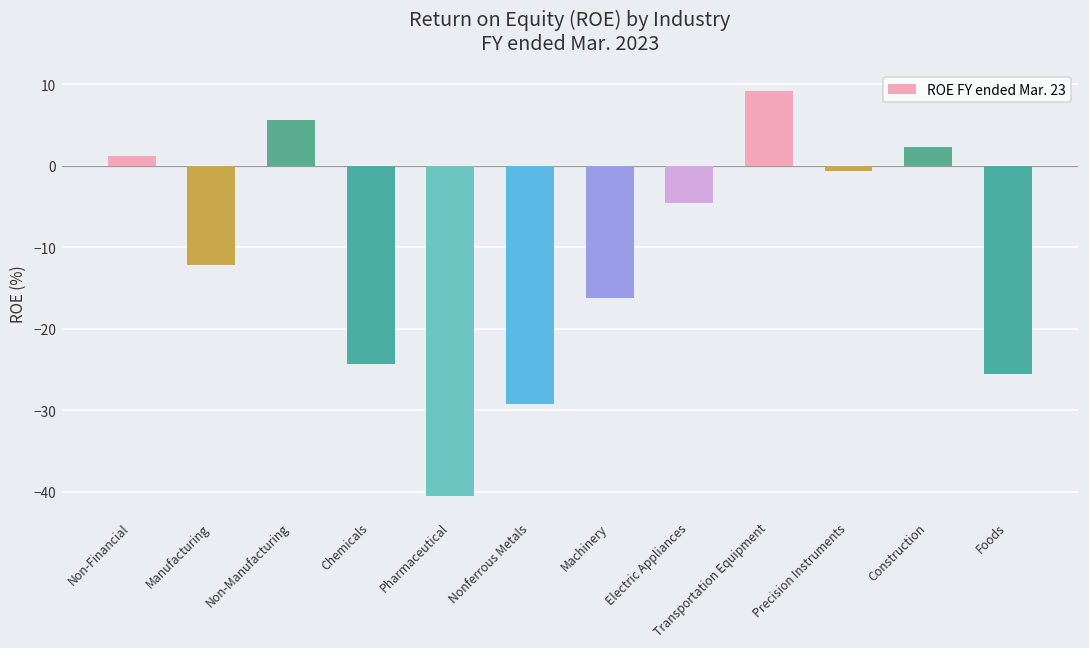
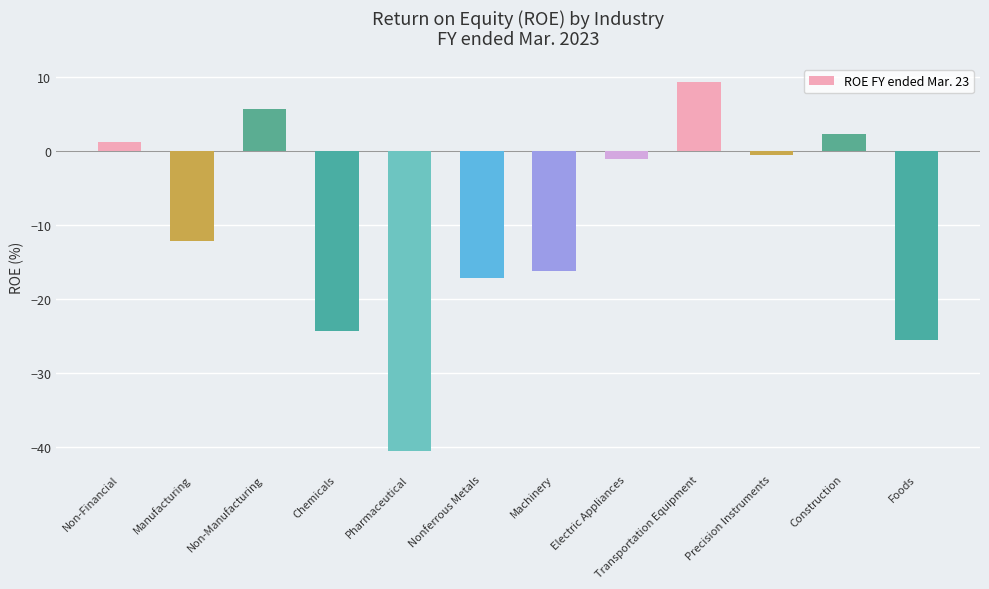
Nonferrous Metals: -29 -> -17
Electric Appliances: -5 -> -1
